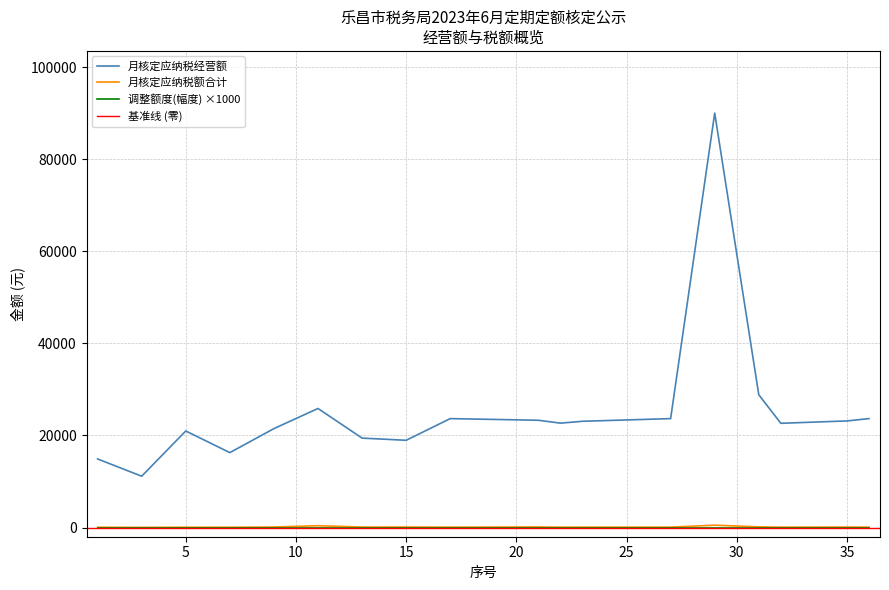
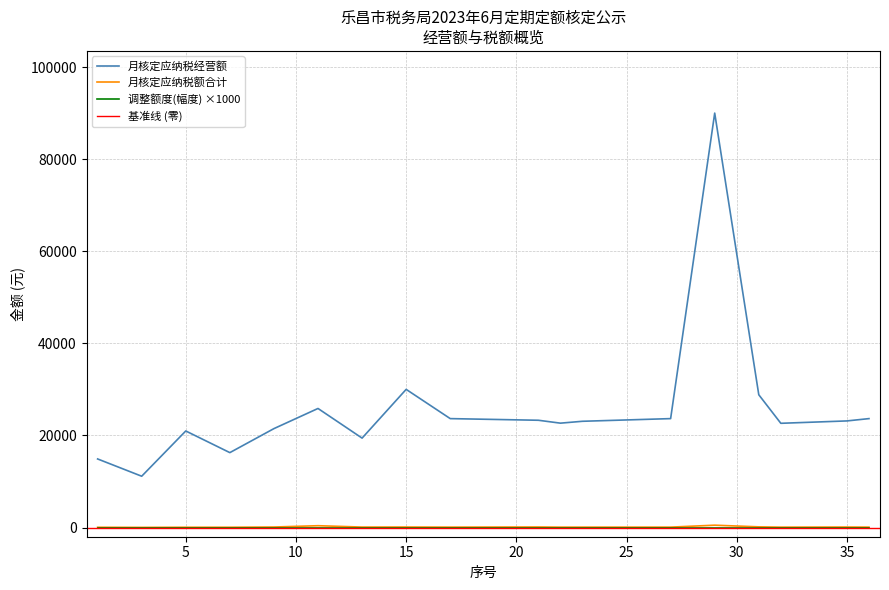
月核定应纳税经营额, 15: 19000 -> 30000
